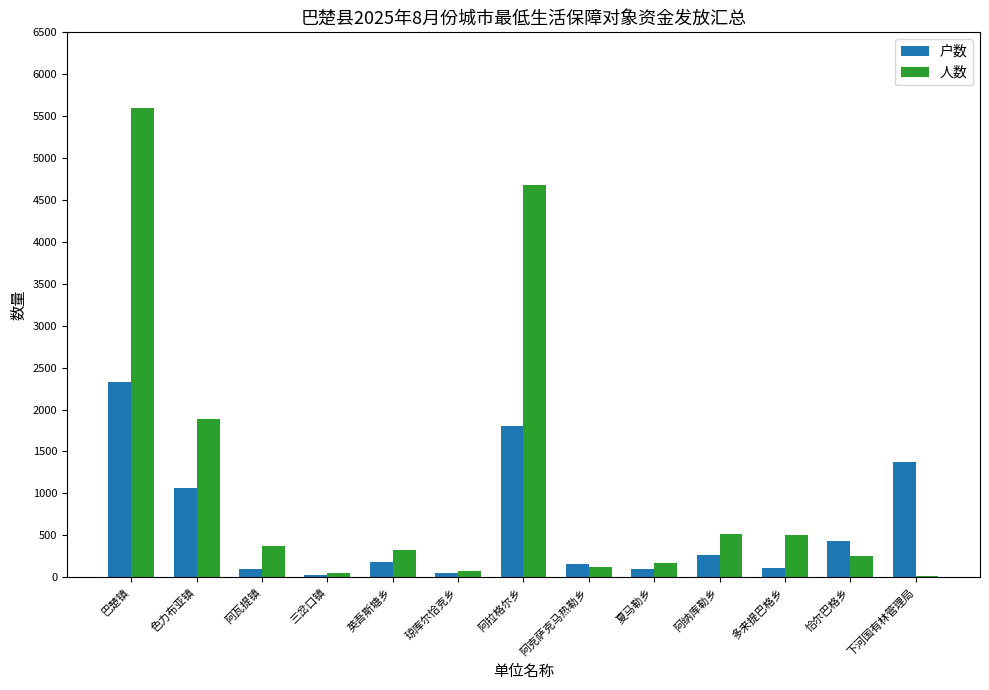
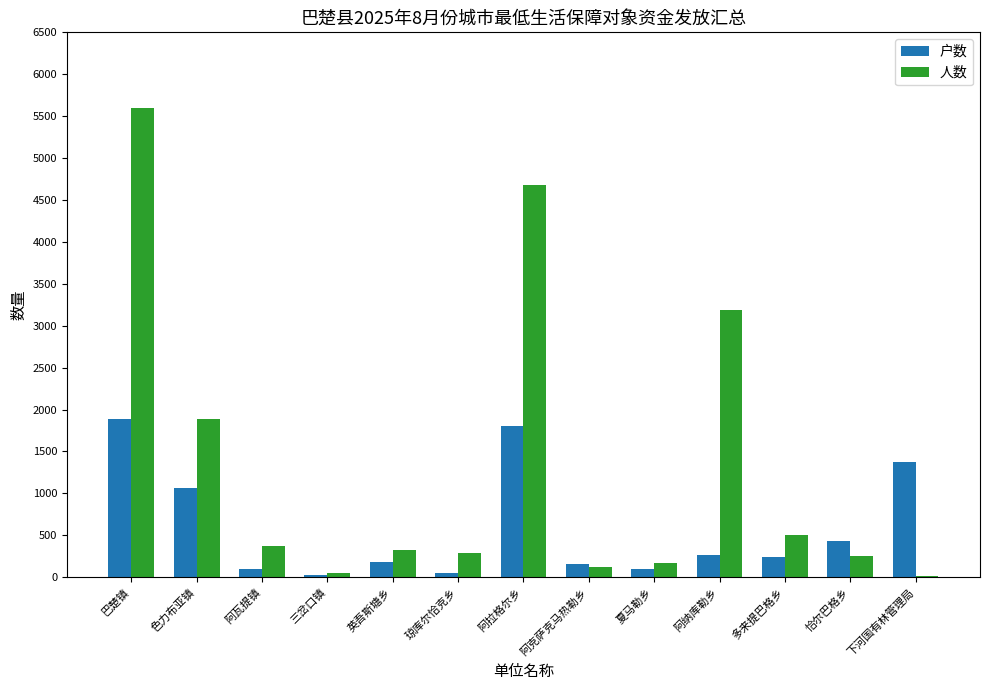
户数, 巴楚镇: 2300 -> 1900
人数, 琼库尔恰克乡: 100 -> 300
人数, 阿纳库勒乡: 500 -> 3200
户数, 多来提巴格乡: 100 -> 200
